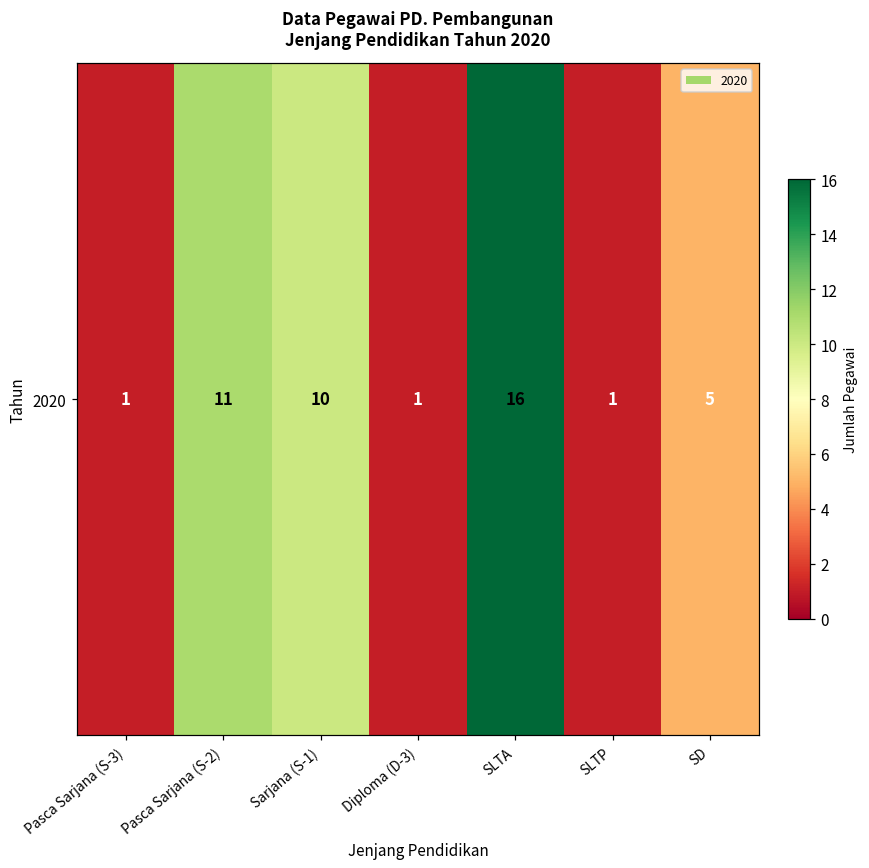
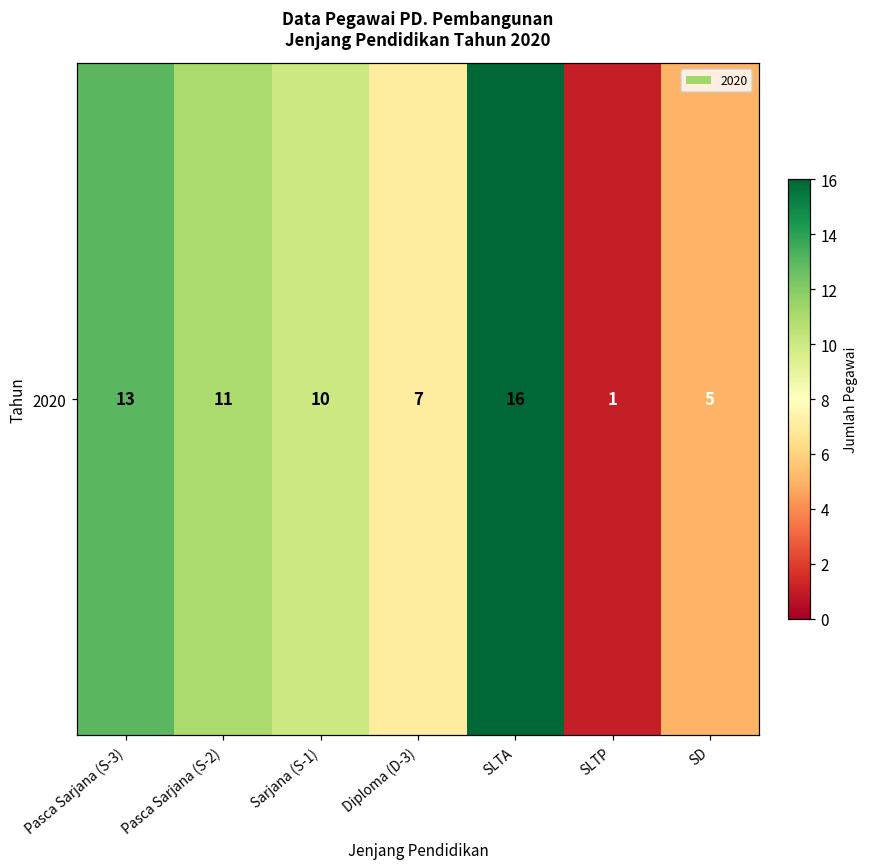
2020, Pasca Sarjana (S-3): 1 -> 13
2020, Diploma (D-3): 1 -> 7
